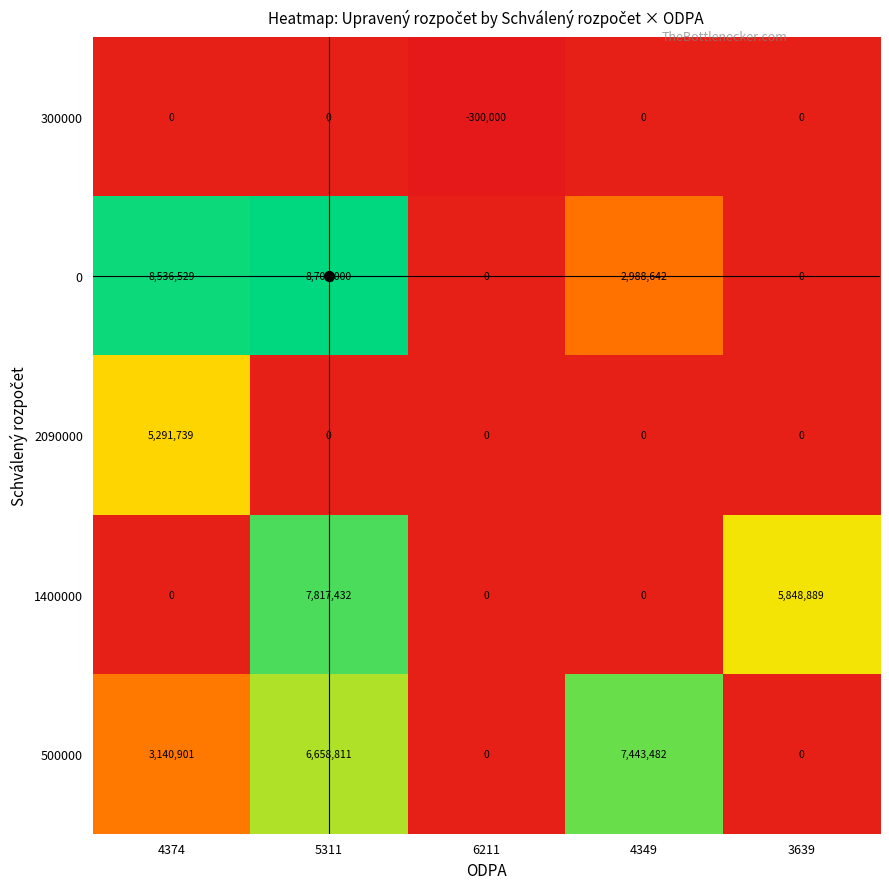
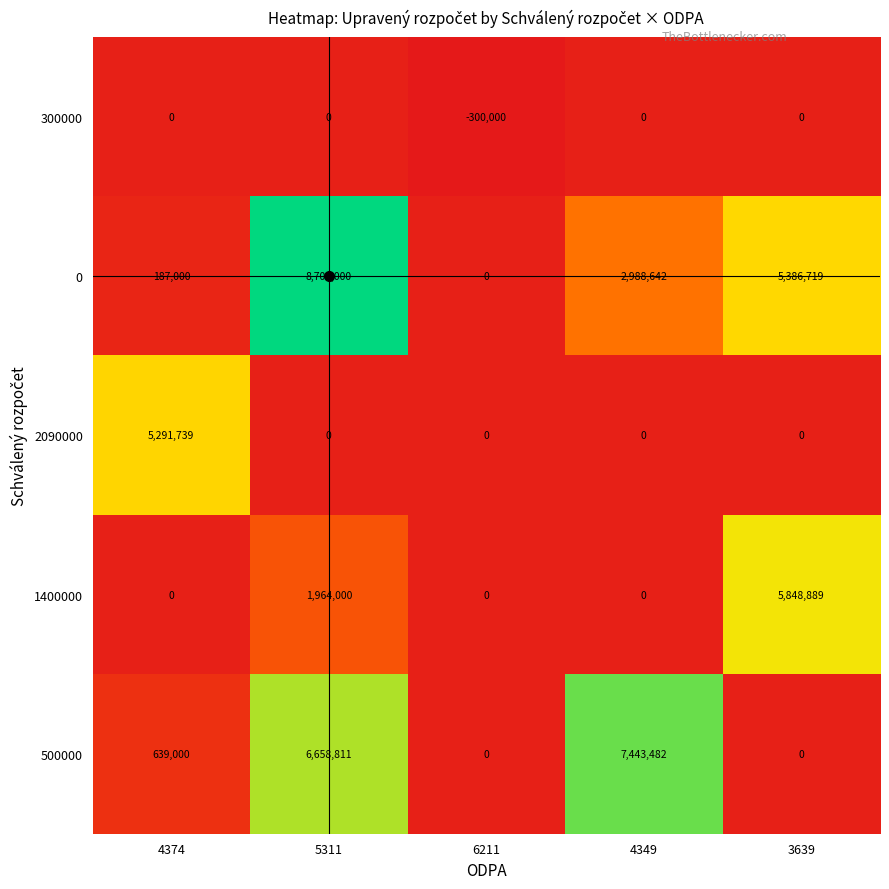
0, 4374: 8,536,529 -> 187,000
0, 3639: 0 -> 5,386,719
1400000, 5311: 7,817,432 -> 1,964,000
500000, 4374: 3,140,901 -> 639,000
